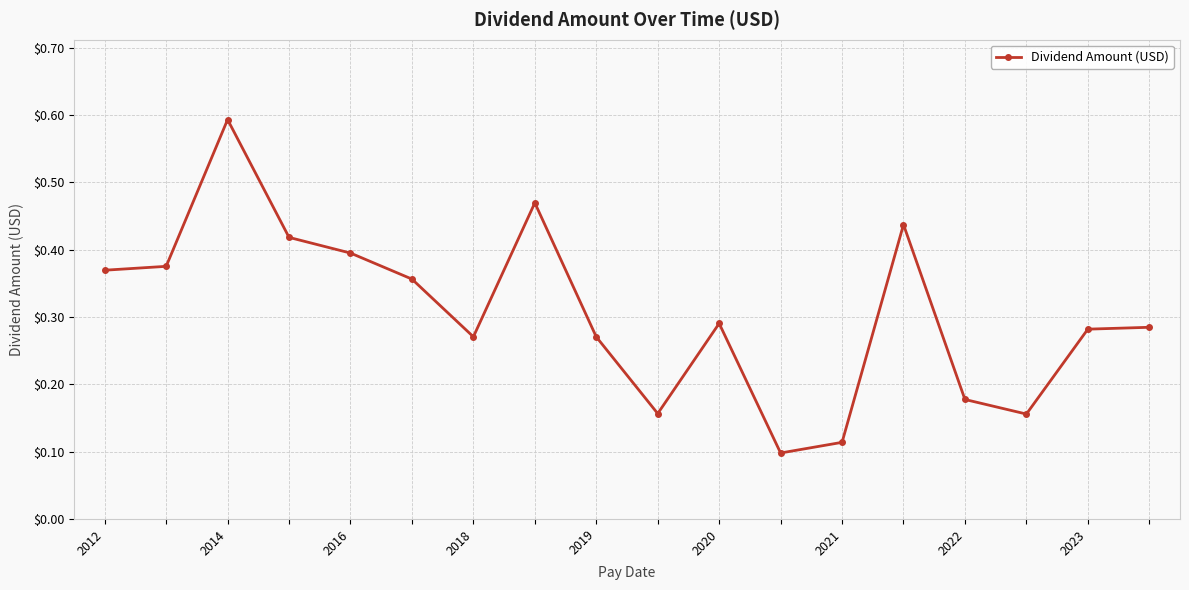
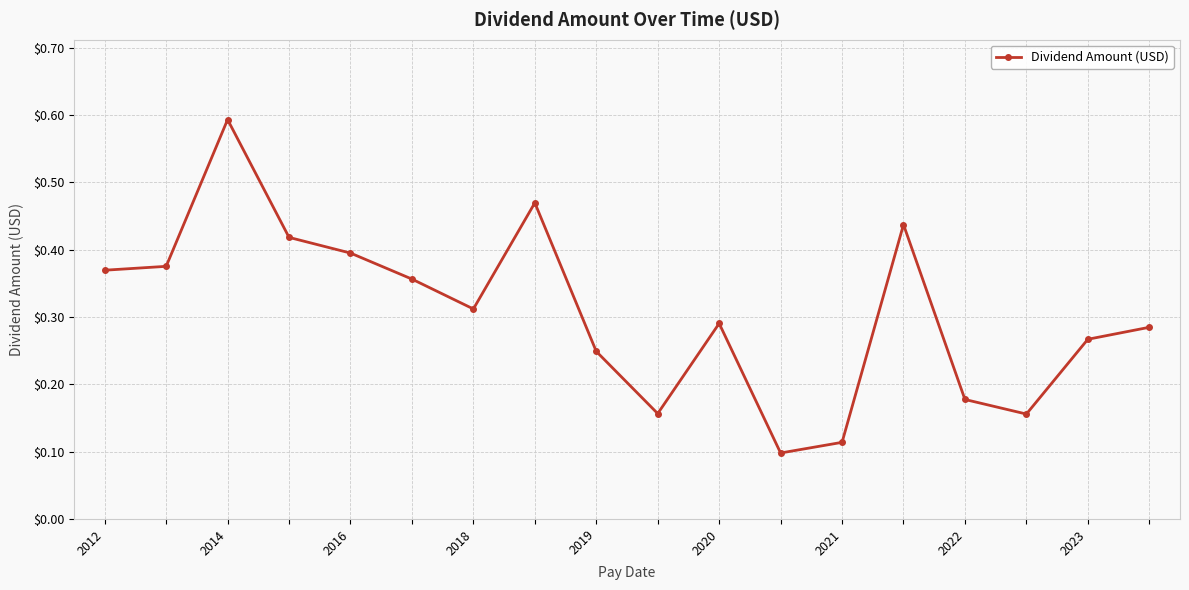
2018: $0.27 -> $0.31
2019: $0.27 -> $0.25
2023: $0.28 -> $0.27
